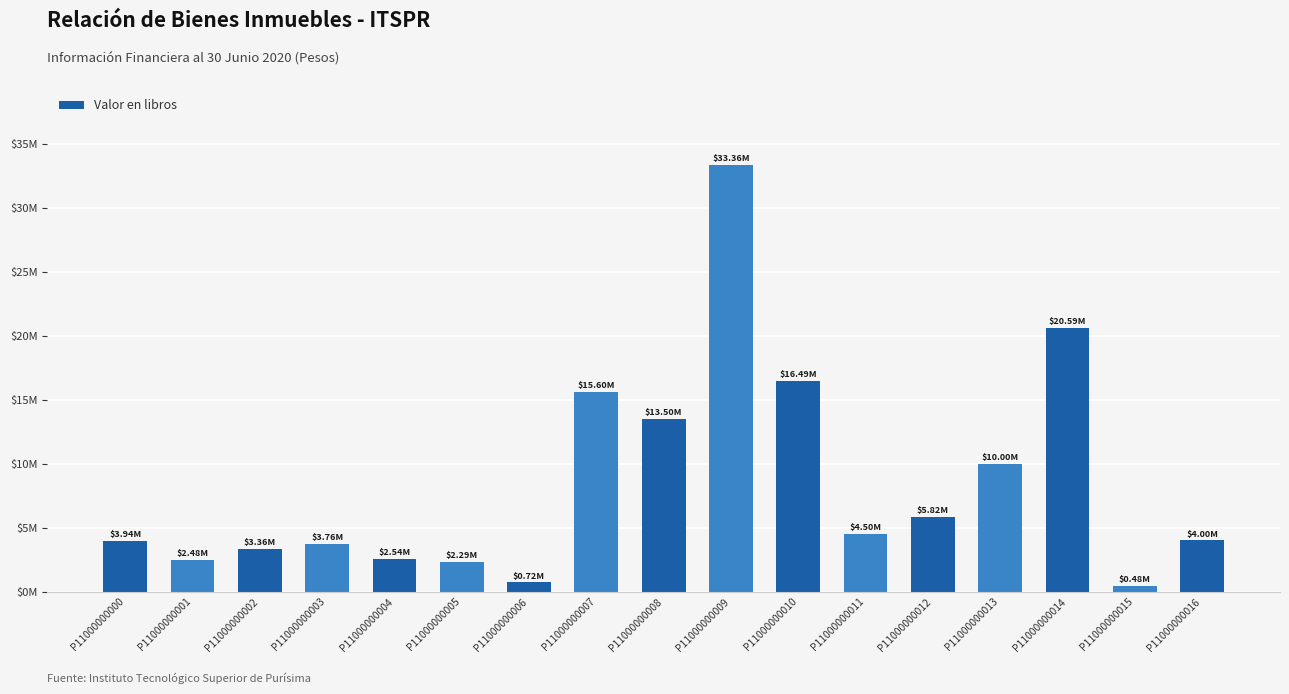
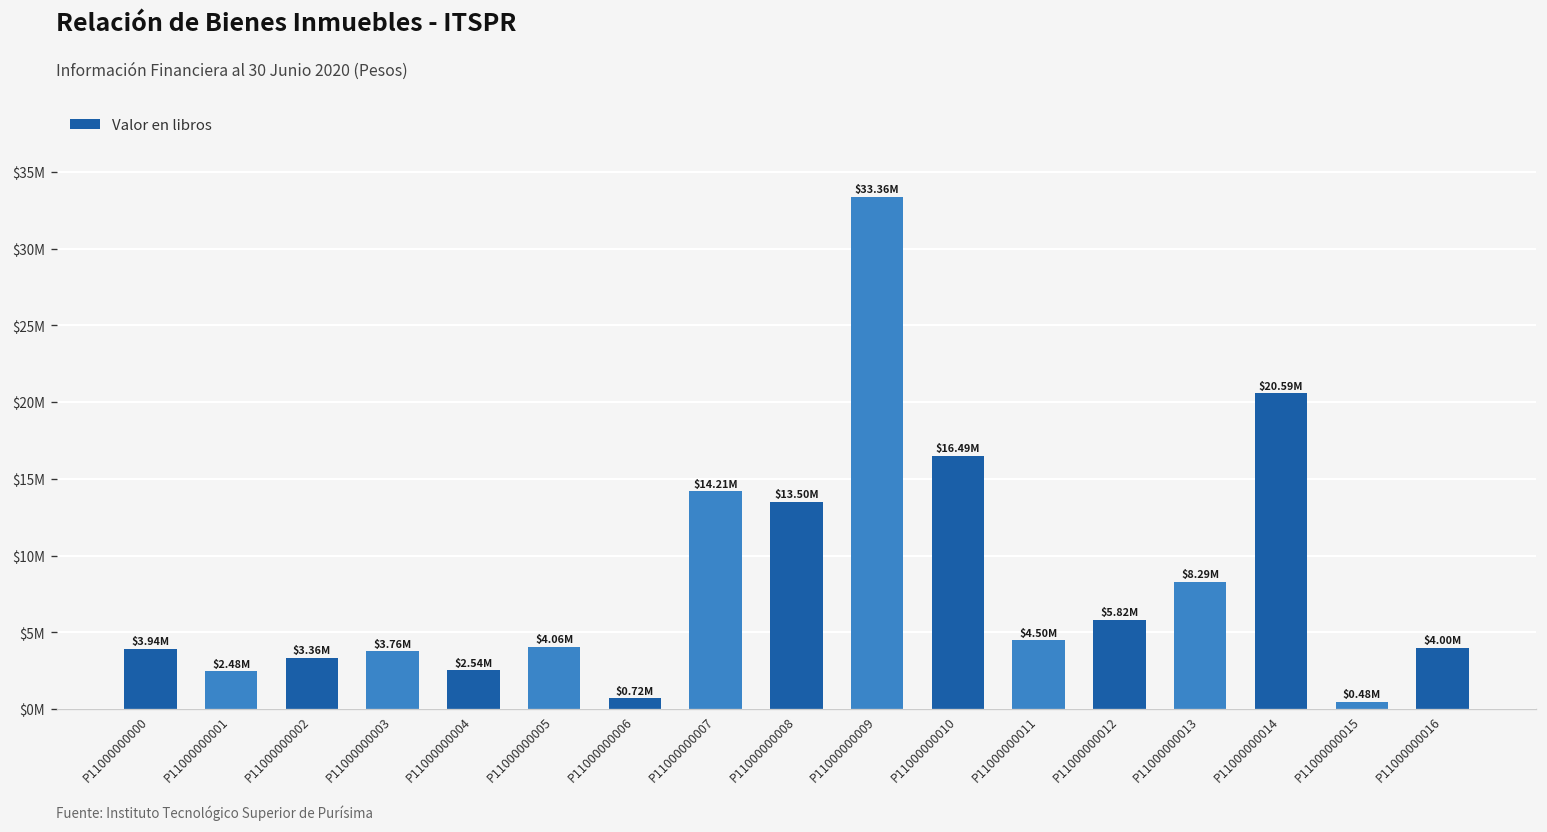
P11000000005: $2.29M -> $4.06M
P11000000007: $15.60M -> $14.21M
P11000000013: $10.00M -> $8.29M
